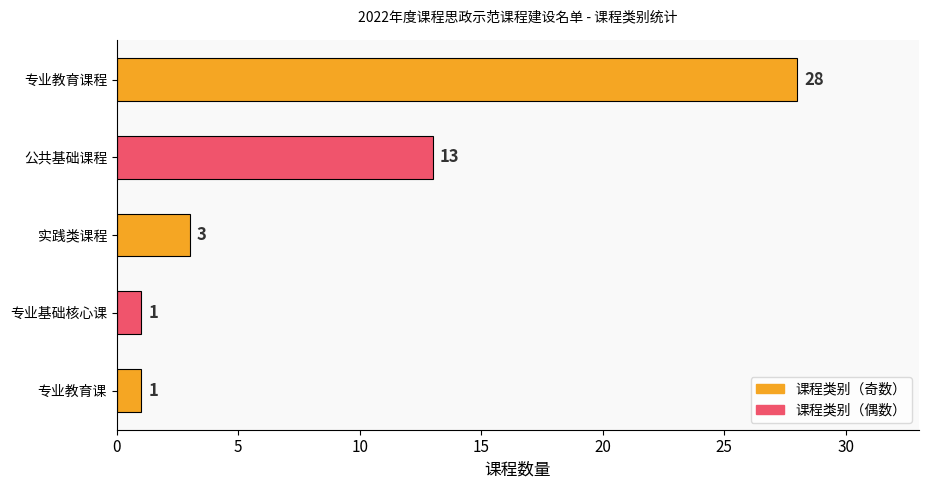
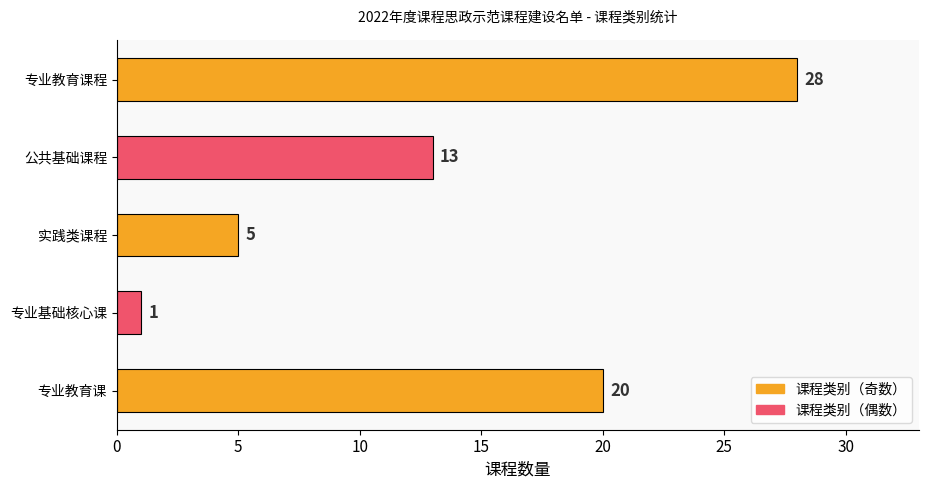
实践类课程: 3 -> 5
专业教育课: 1 -> 20
